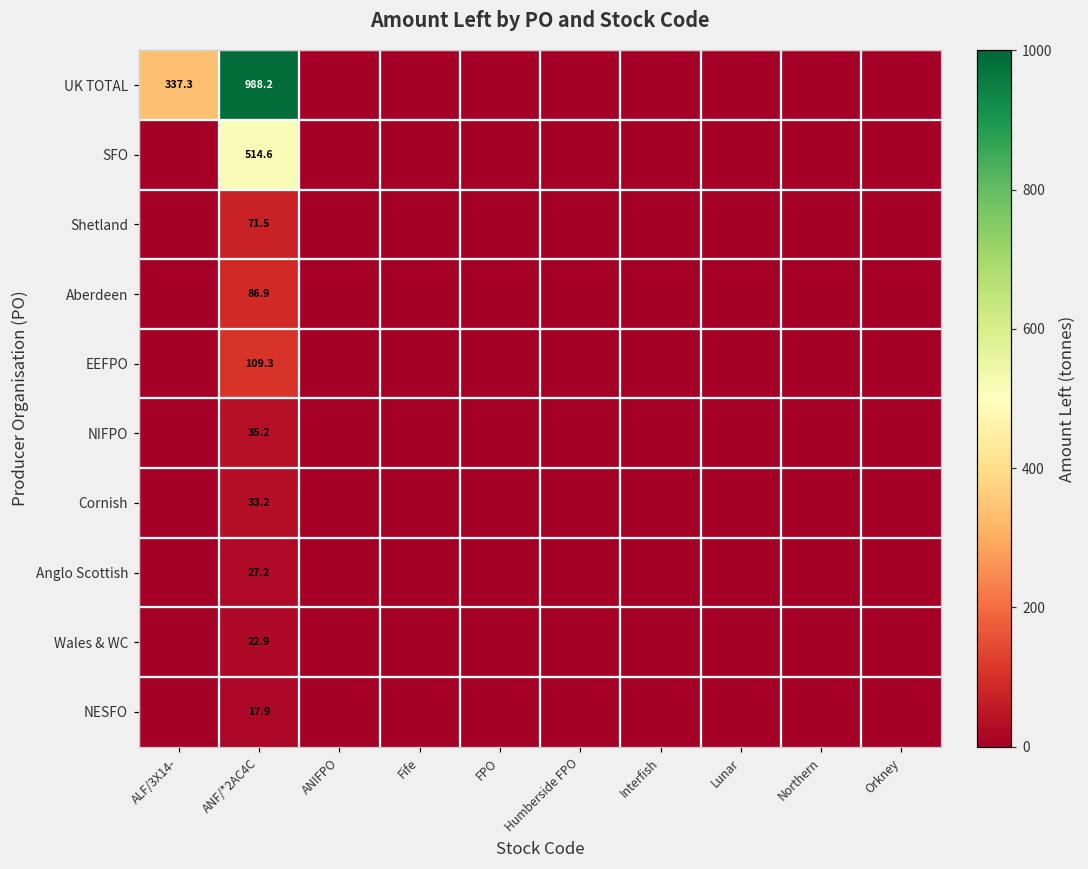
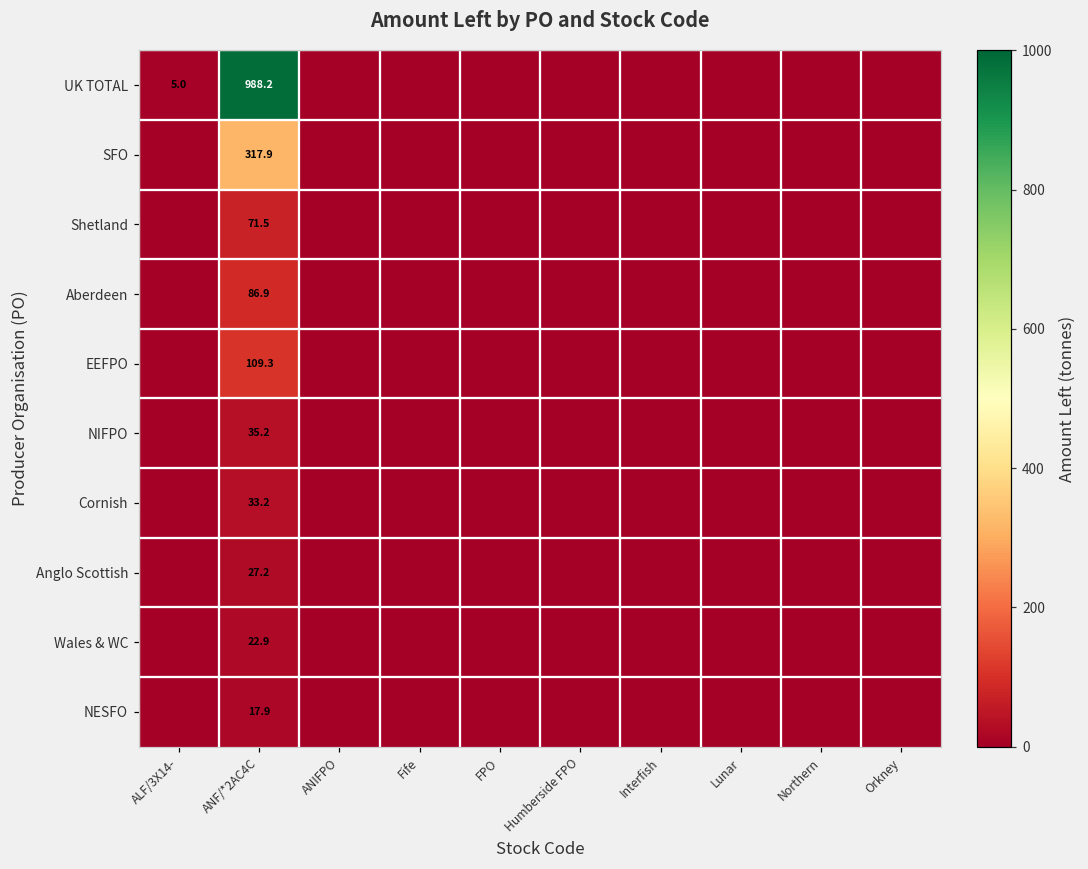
UK TOTAL, ALF/3X14-: 337.3 -> 5.0
SFO, ANF/*2AC4C: 514.6 -> 317.9
